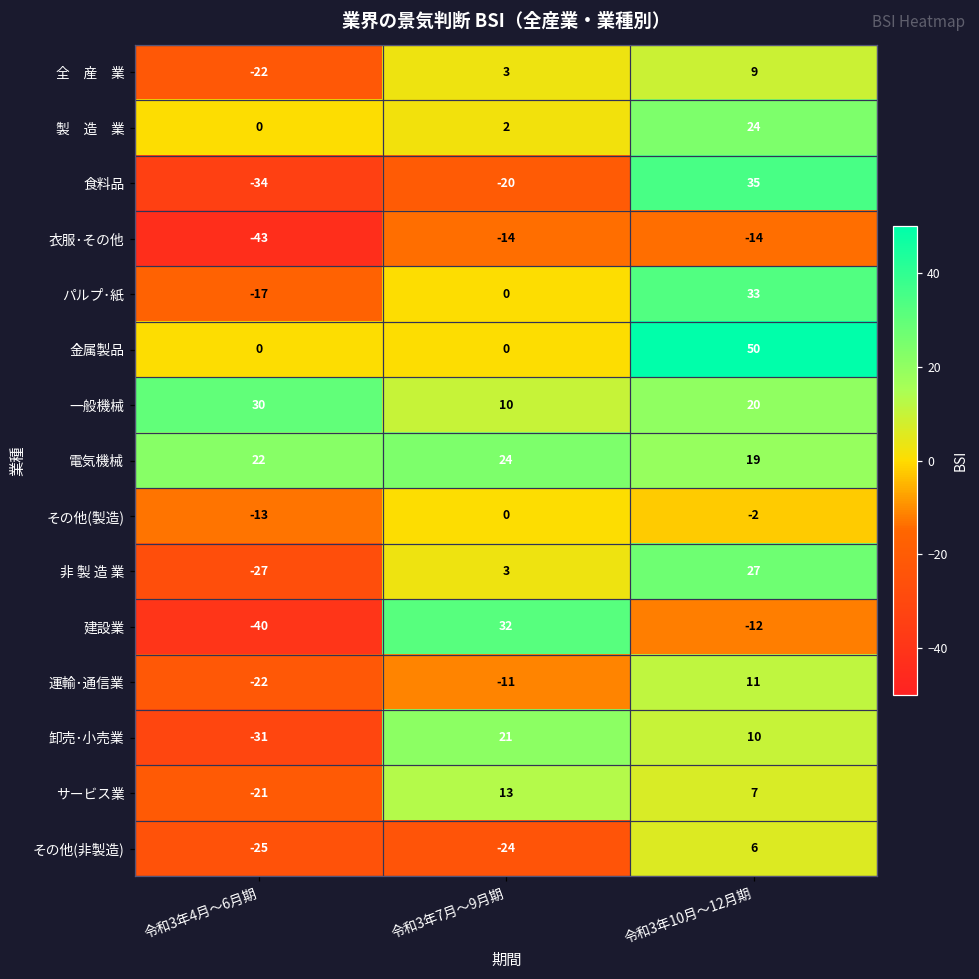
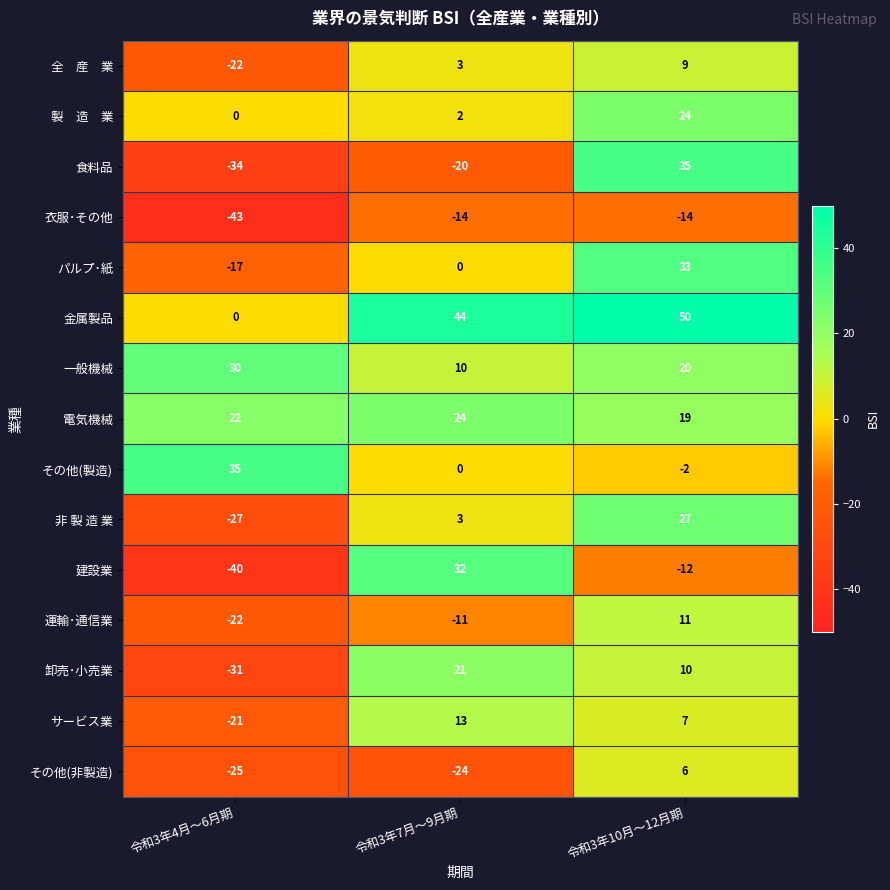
金属製品, 令和3年7月～9月期: 0 -> 44
その他(製造), 令和3年4月～6月期: -13 -> 35
